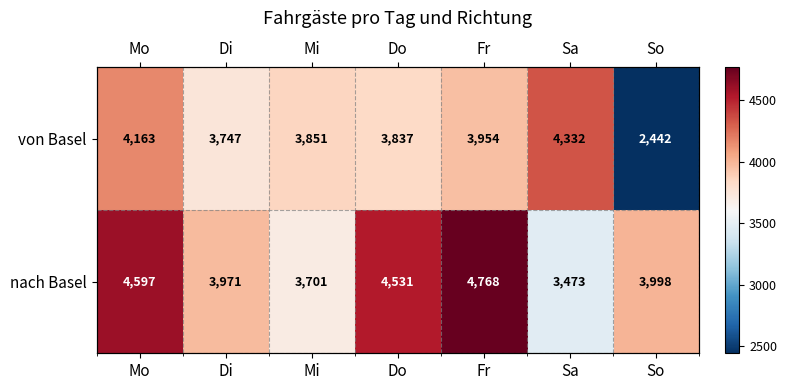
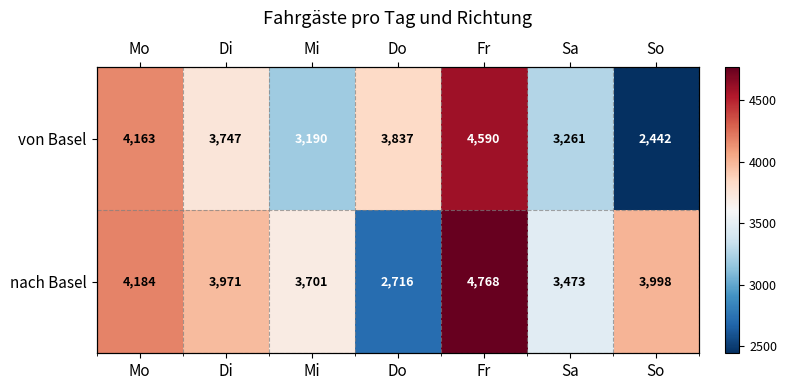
von Basel, Mi: 3,851 -> 3,190
von Basel, Fr: 3,954 -> 4,590
von Basel, Sa: 4,332 -> 3,261
nach Basel, Mo: 4,597 -> 4,184
nach Basel, Do: 4,531 -> 2,716
